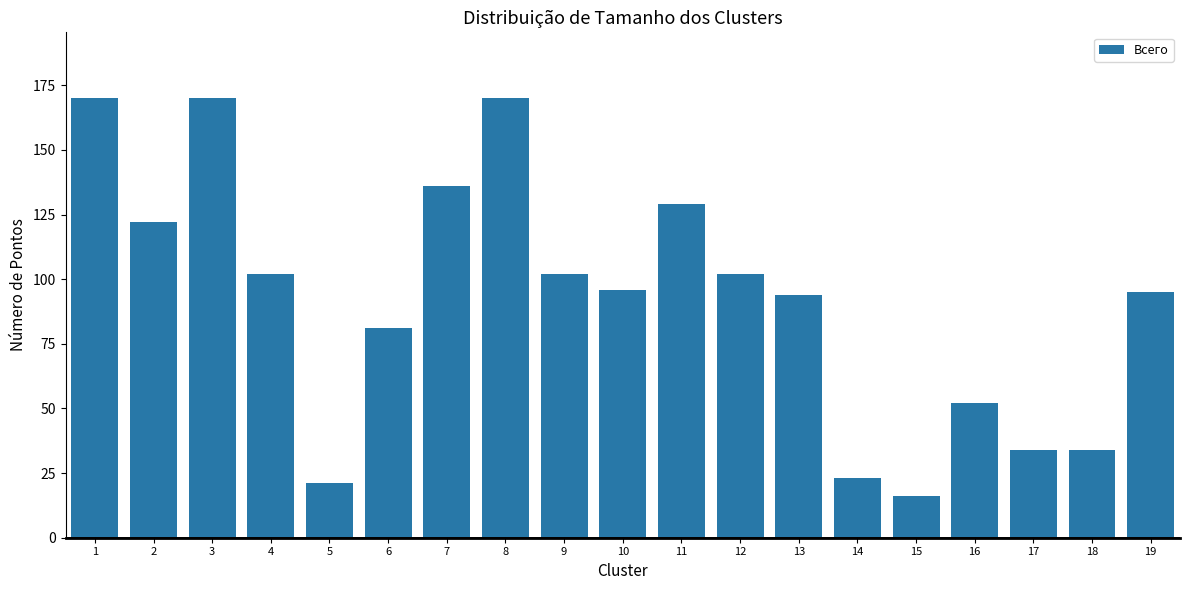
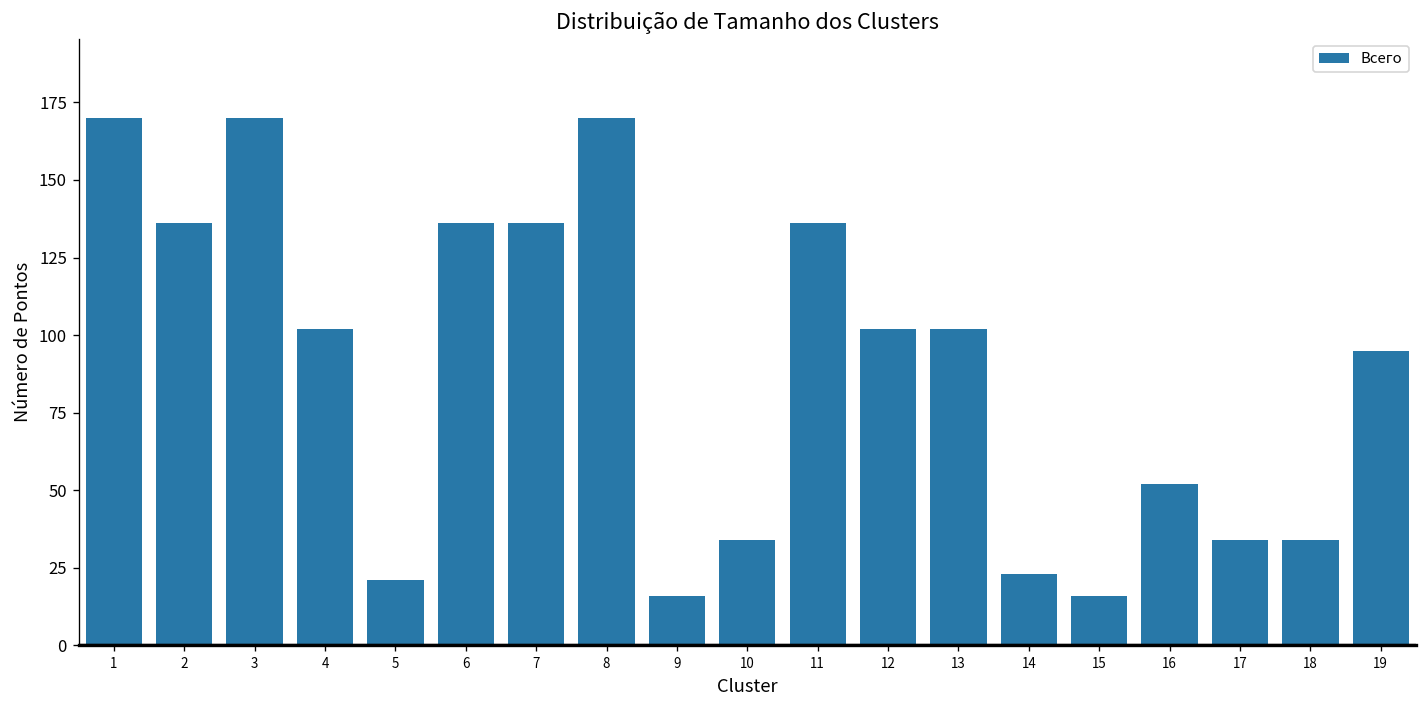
2: 122 -> 136
6: 81 -> 136
9: 102 -> 16
10: 96 -> 34
11: 129 -> 136
13: 94 -> 102
